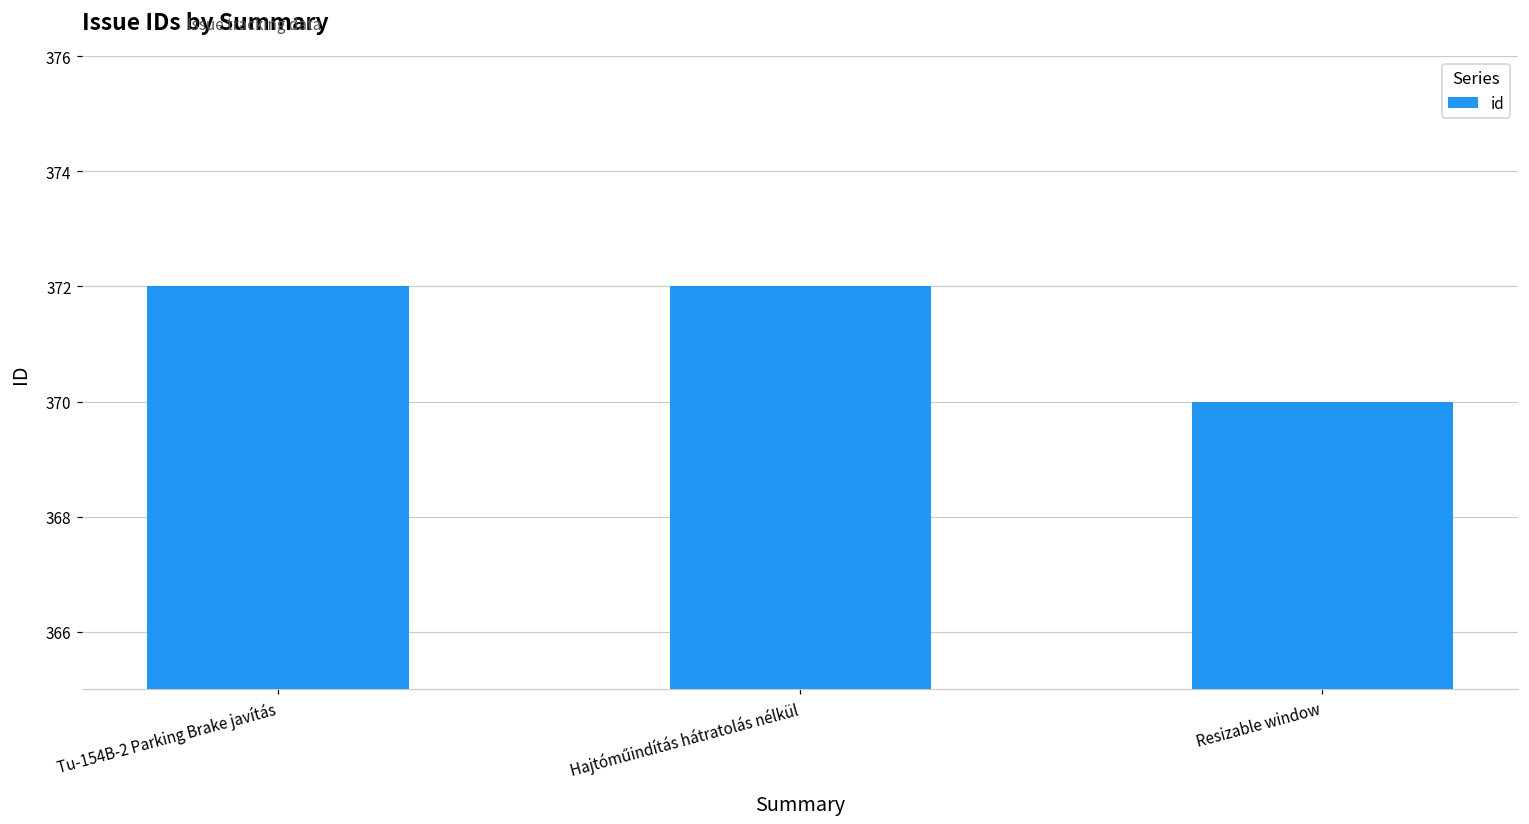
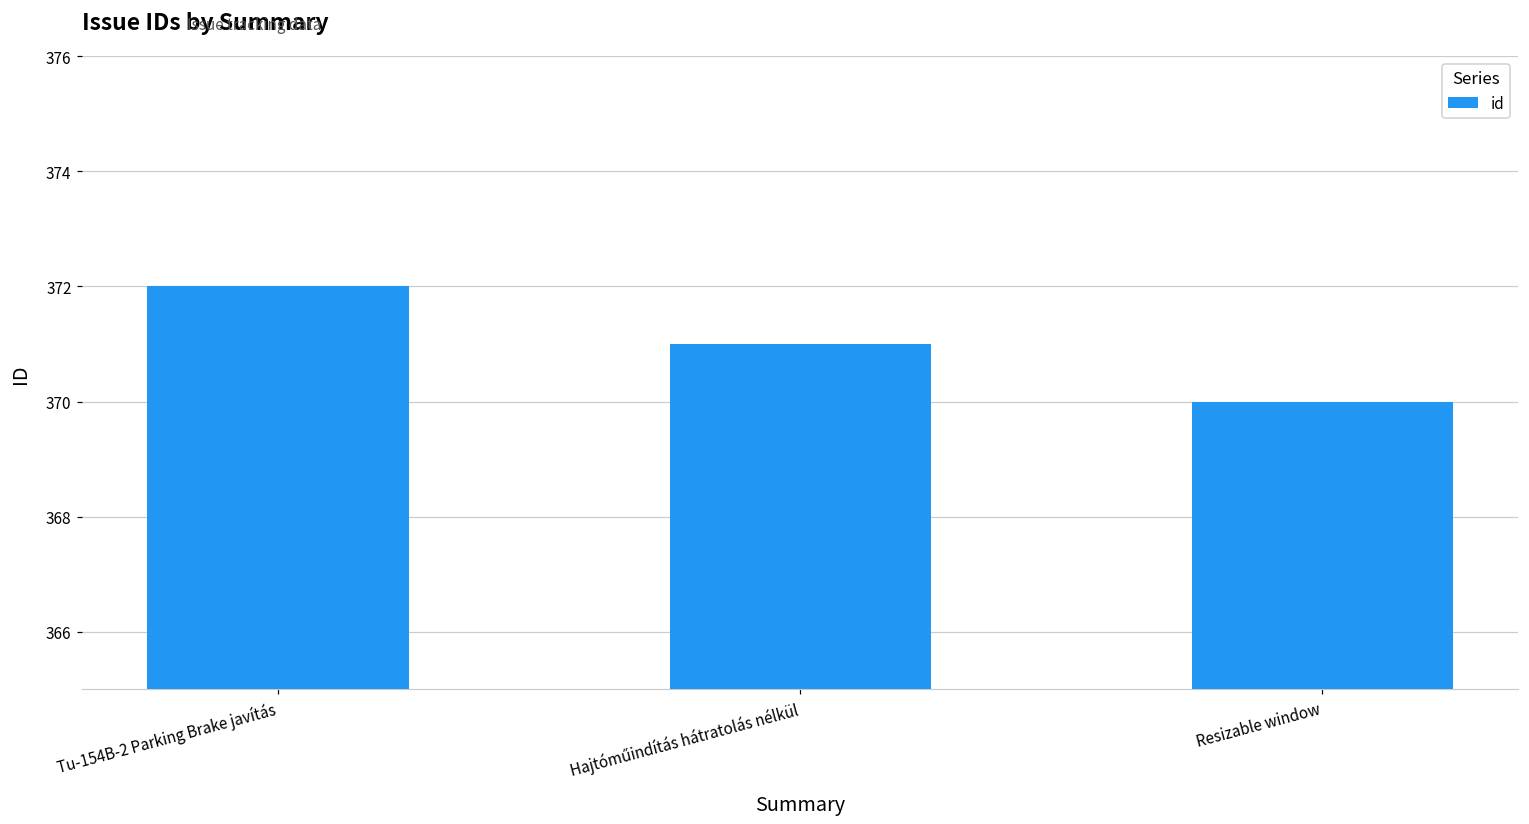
Hajtóműindítás hátratolás nélkül: 372 -> 371
